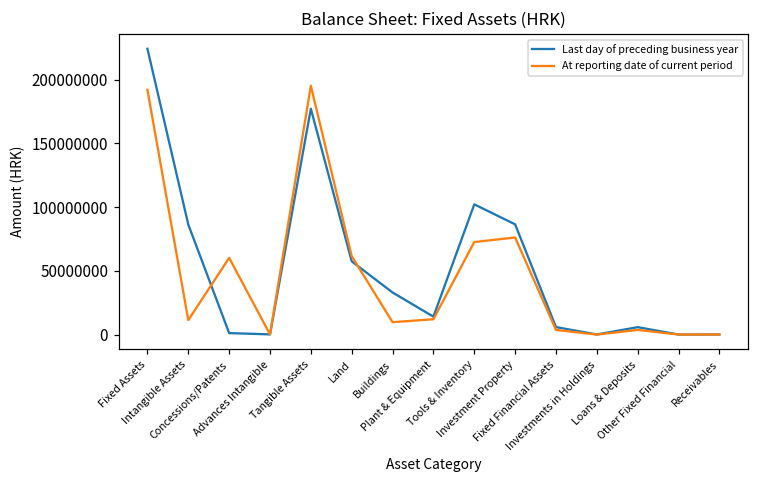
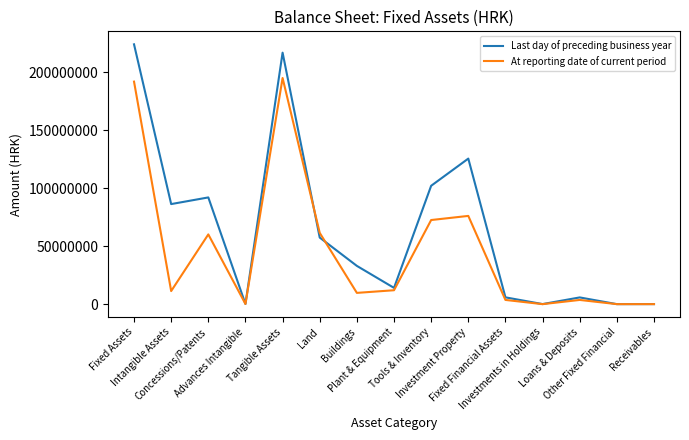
Last day of preceding business year, Concessions/Patents: 1000000 -> 92000000
Last day of preceding business year, Tangible Assets: 177000000 -> 217000000
Last day of preceding business year, Investment Property: 86000000 -> 126000000
